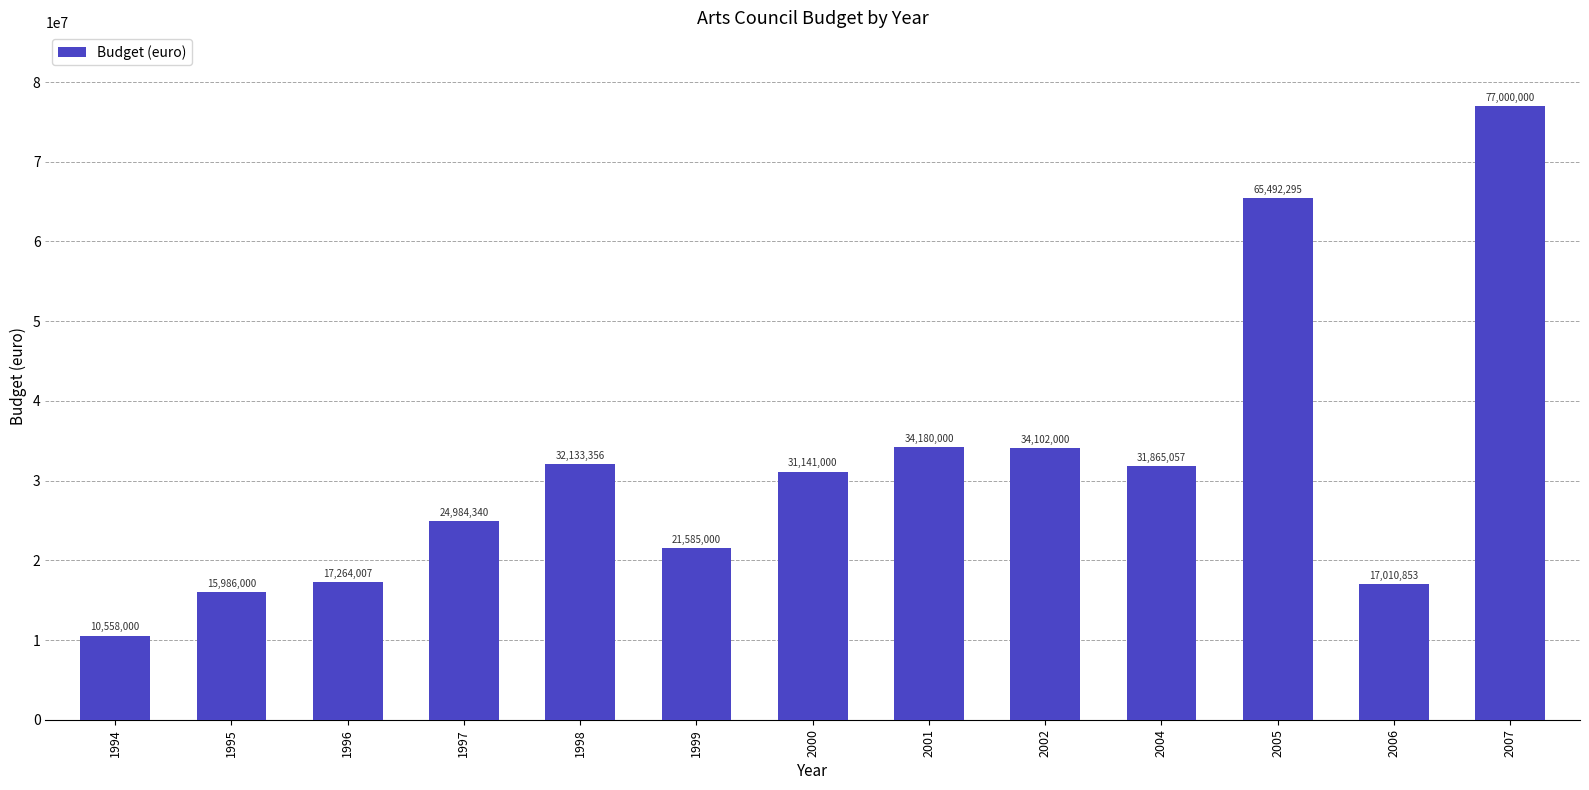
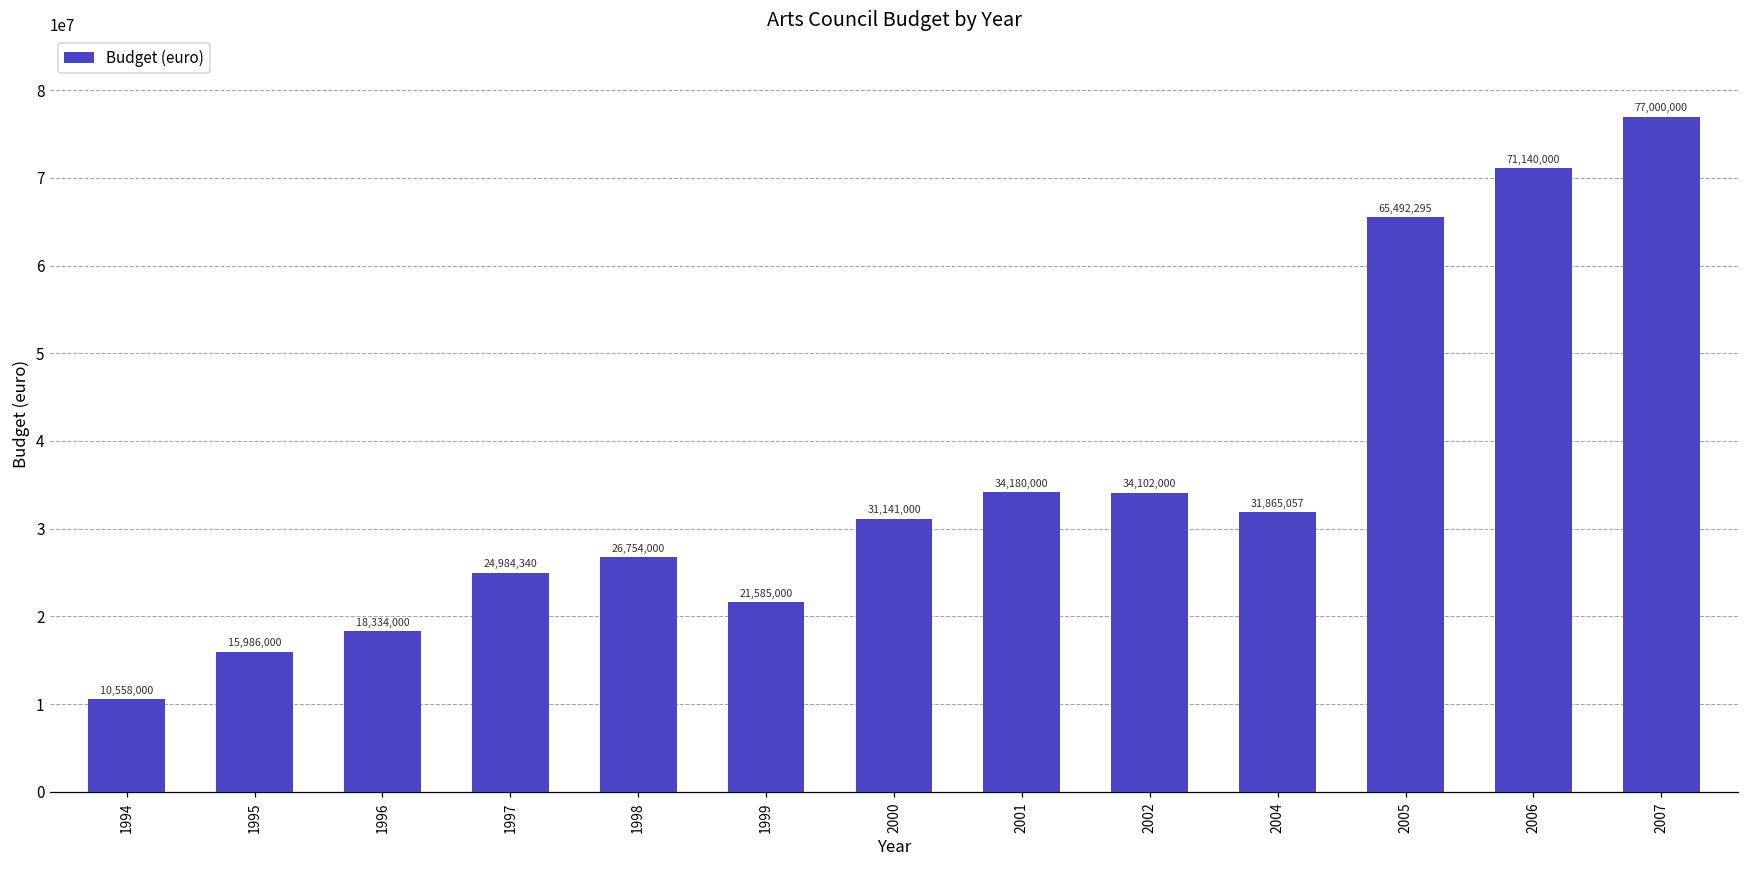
1996: 17,264,007 -> 18,334,000
1998: 32,133,356 -> 26,754,000
2006: 17,010,853 -> 71,140,000
